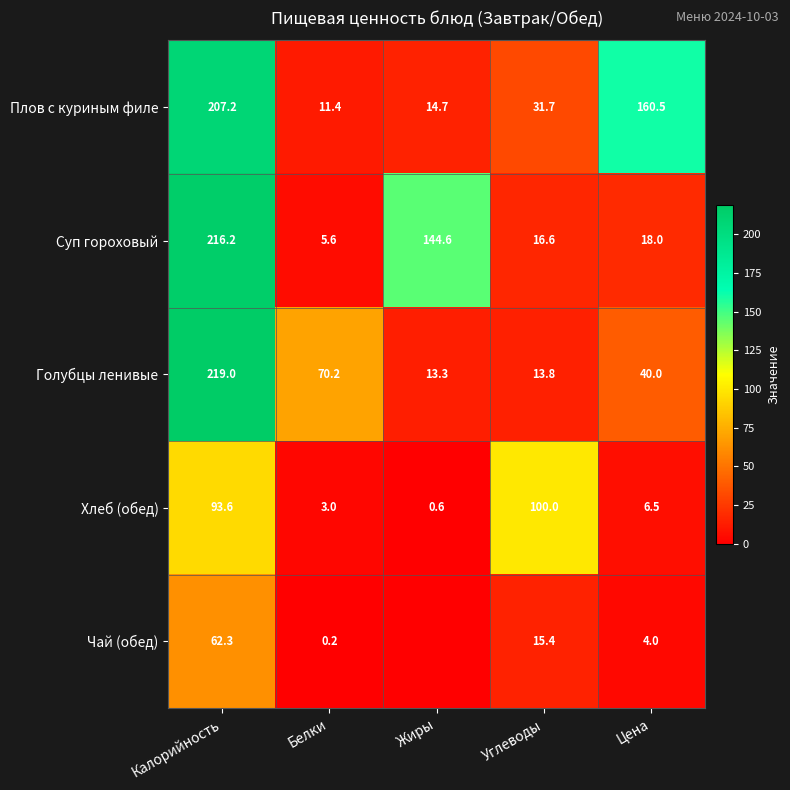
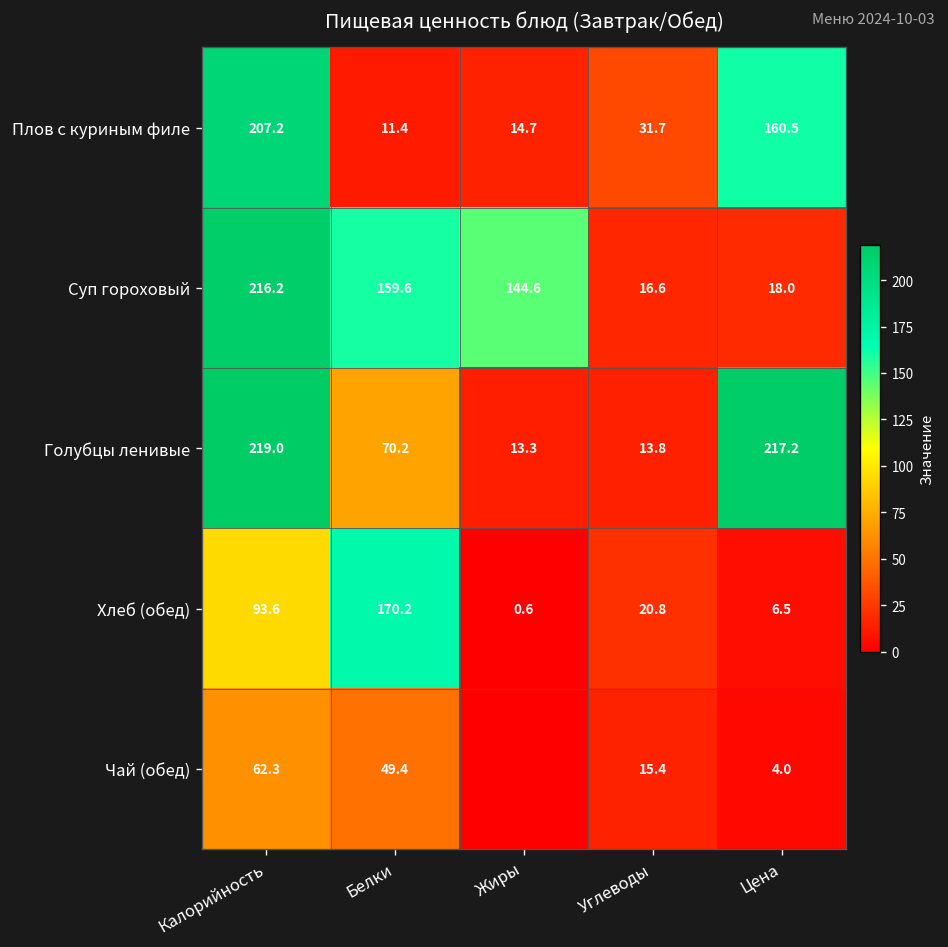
Суп гороховый, Белки: 5.6 -> 159.6
Голубцы ленивые, Цена: 40.0 -> 217.2
Хлеб (обед), Белки: 3.0 -> 170.2
Хлеб (обед), Углеводы: 100.0 -> 20.8
Чай (обед), Белки: 0.2 -> 49.4
